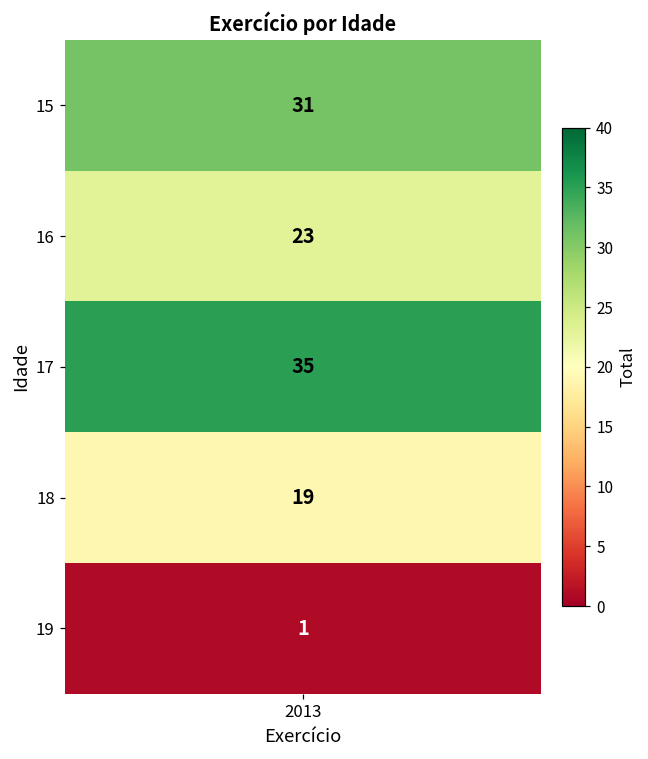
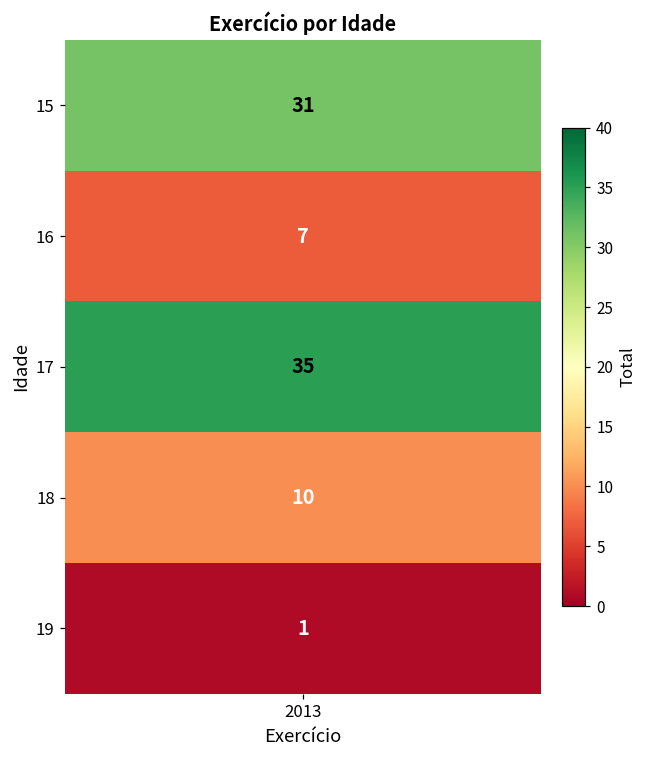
16, 2013: 23 -> 7
18, 2013: 19 -> 10
